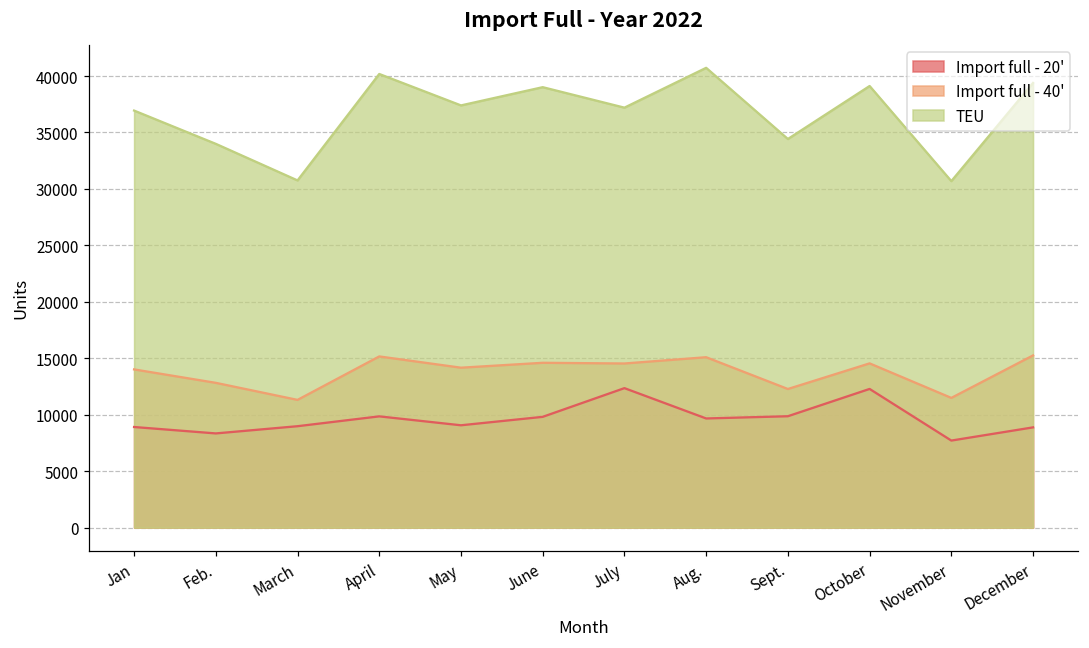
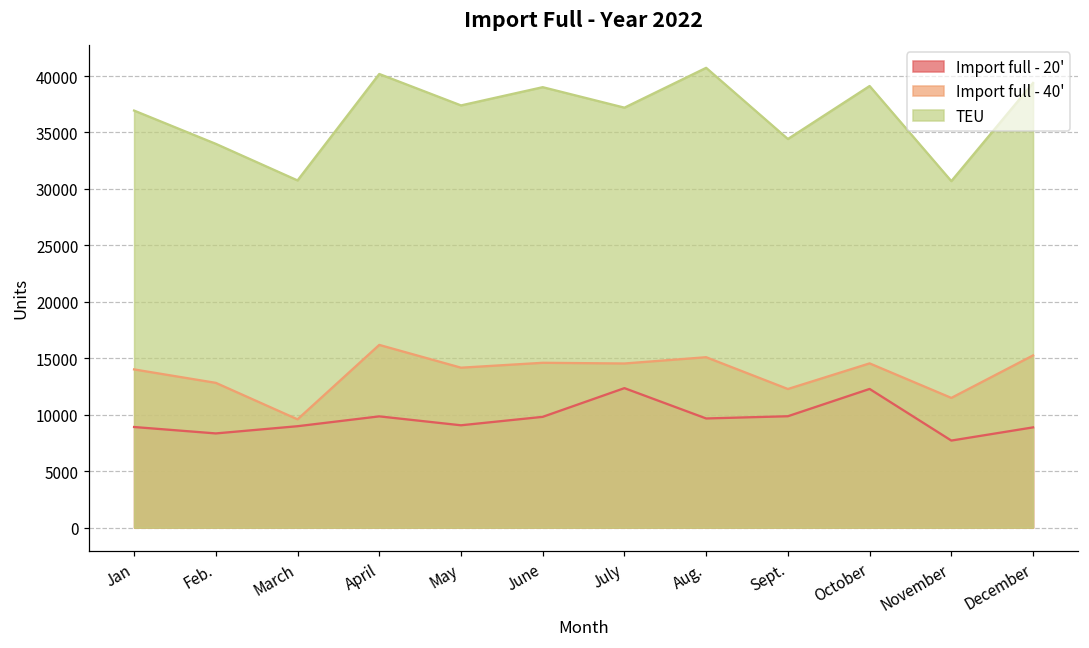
Import full - 40', March: 11300 -> 9600
Import full - 40', April: 15200 -> 16200
